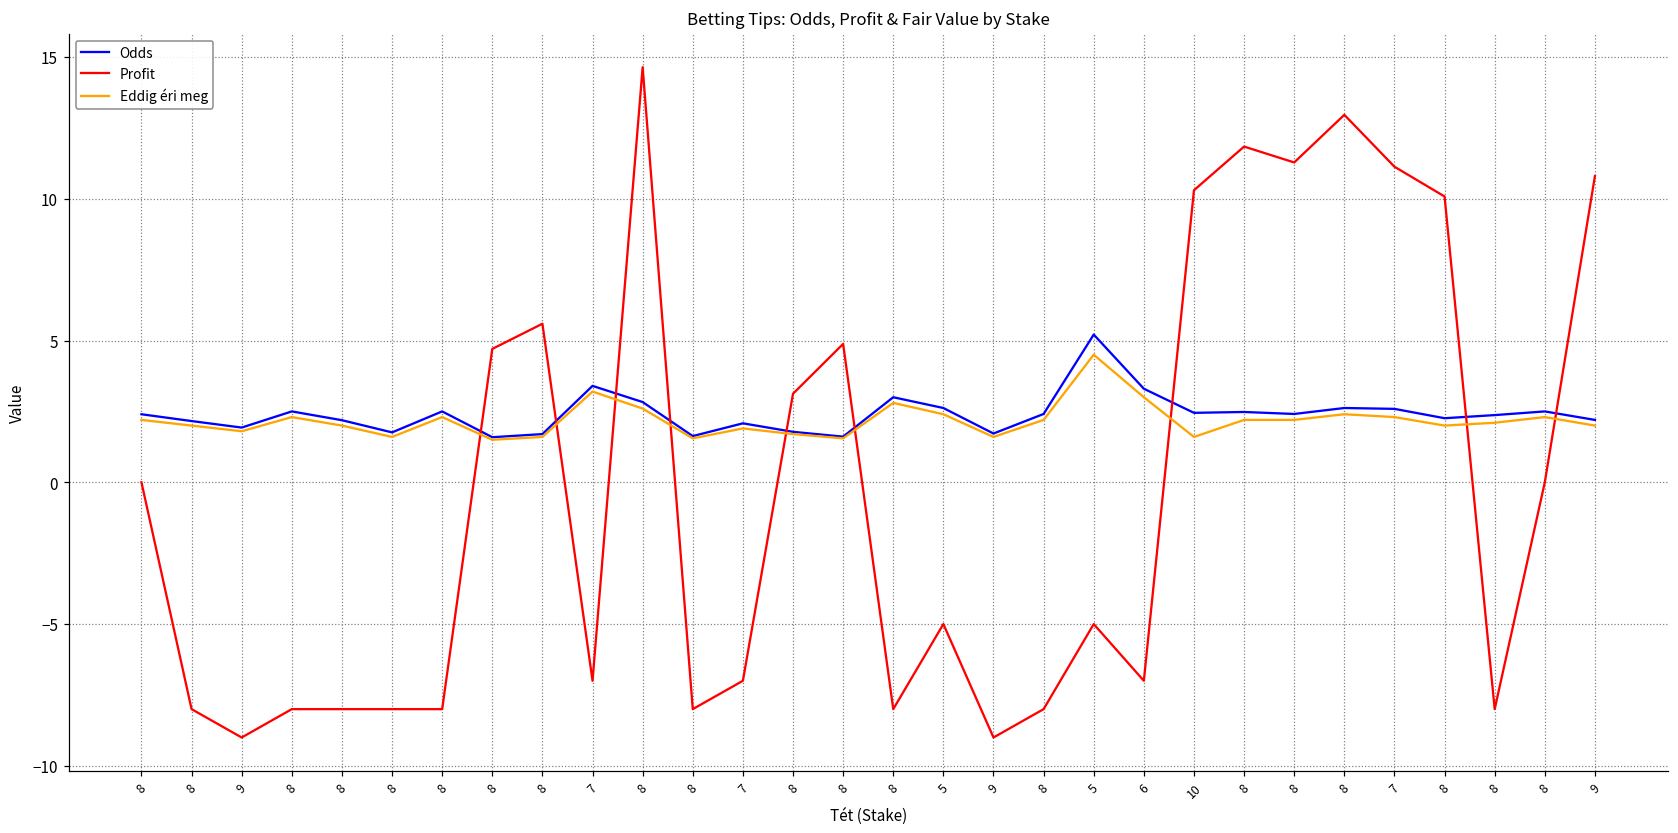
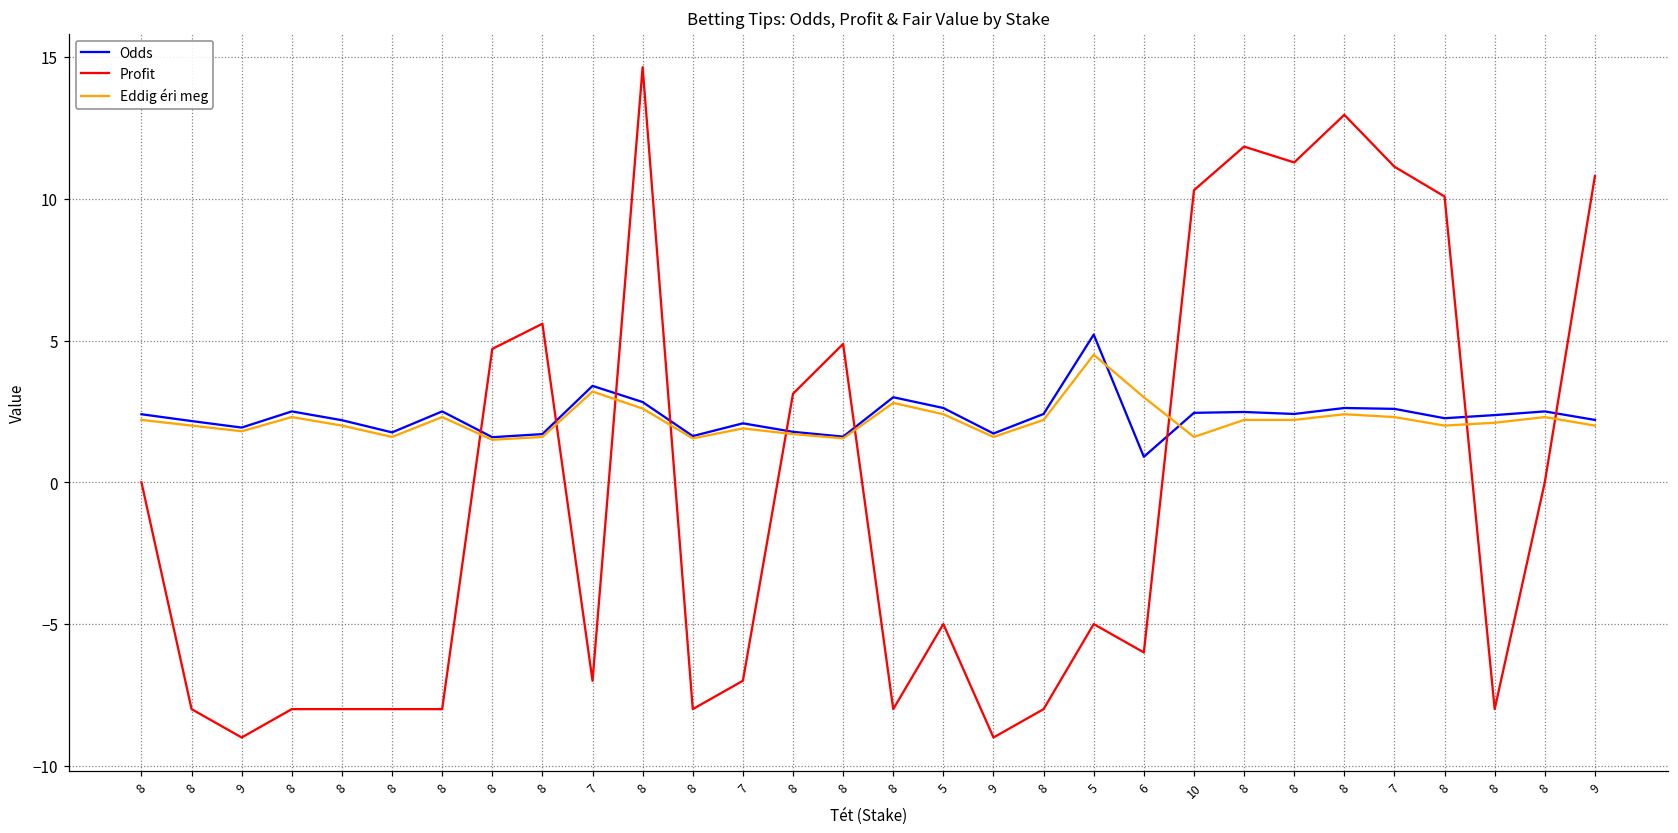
Odds, 6: 3.3 -> 0.9
Profit, 6: -7 -> -6
